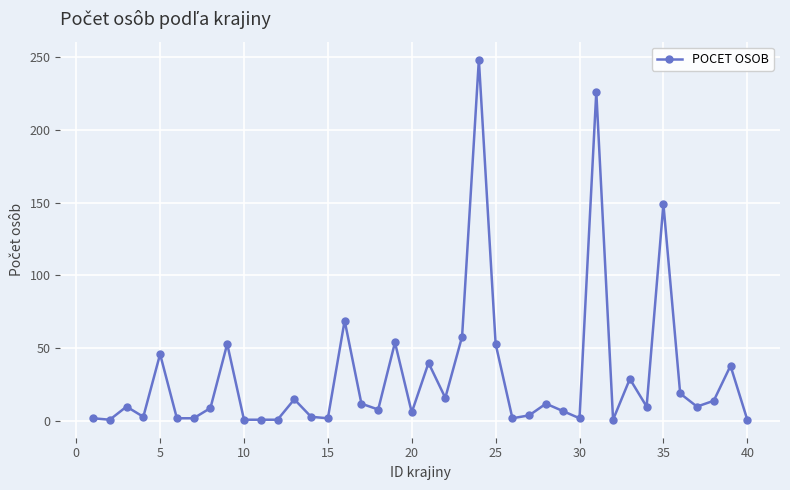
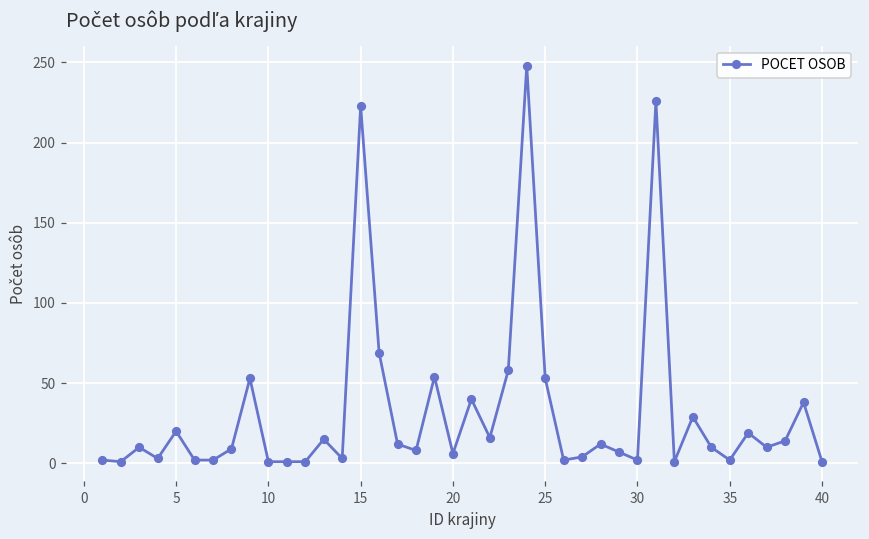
5: 46 -> 20
15: 2 -> 223
35: 149 -> 2
